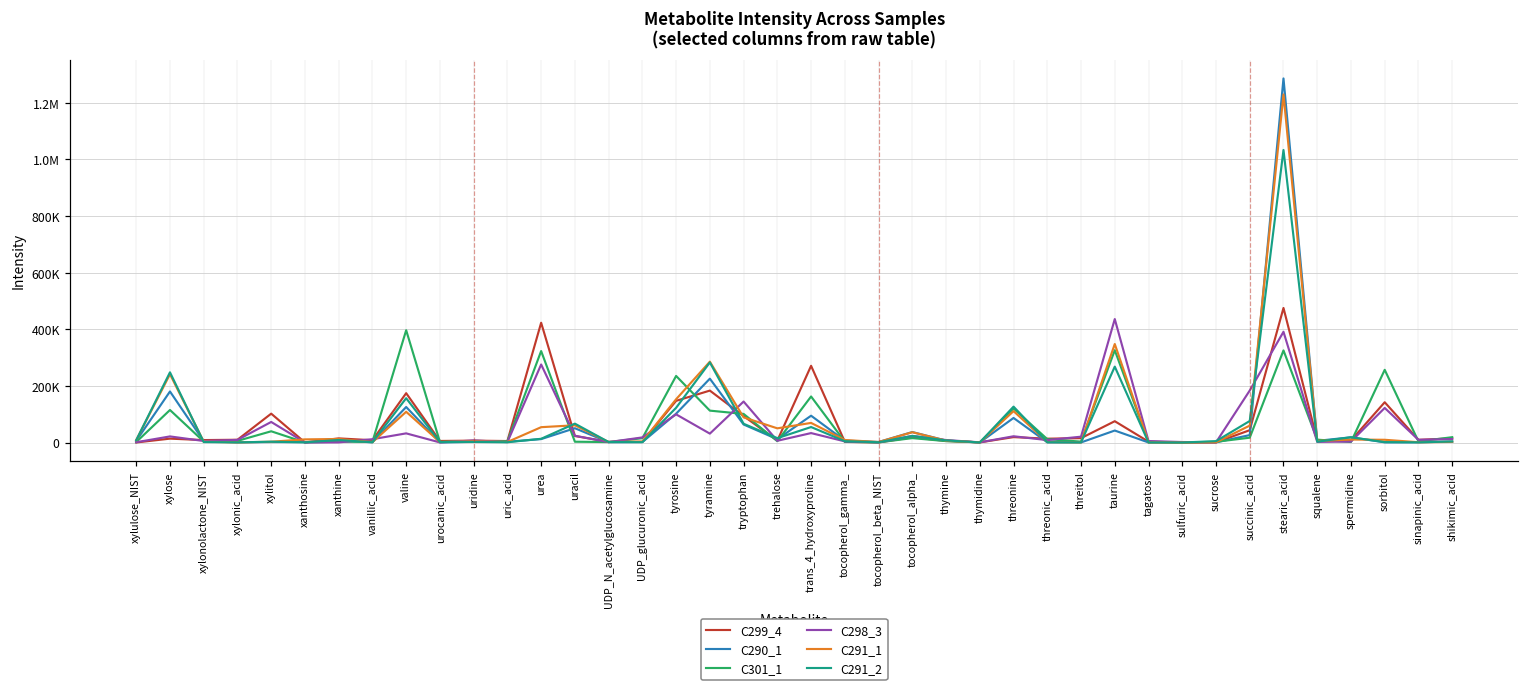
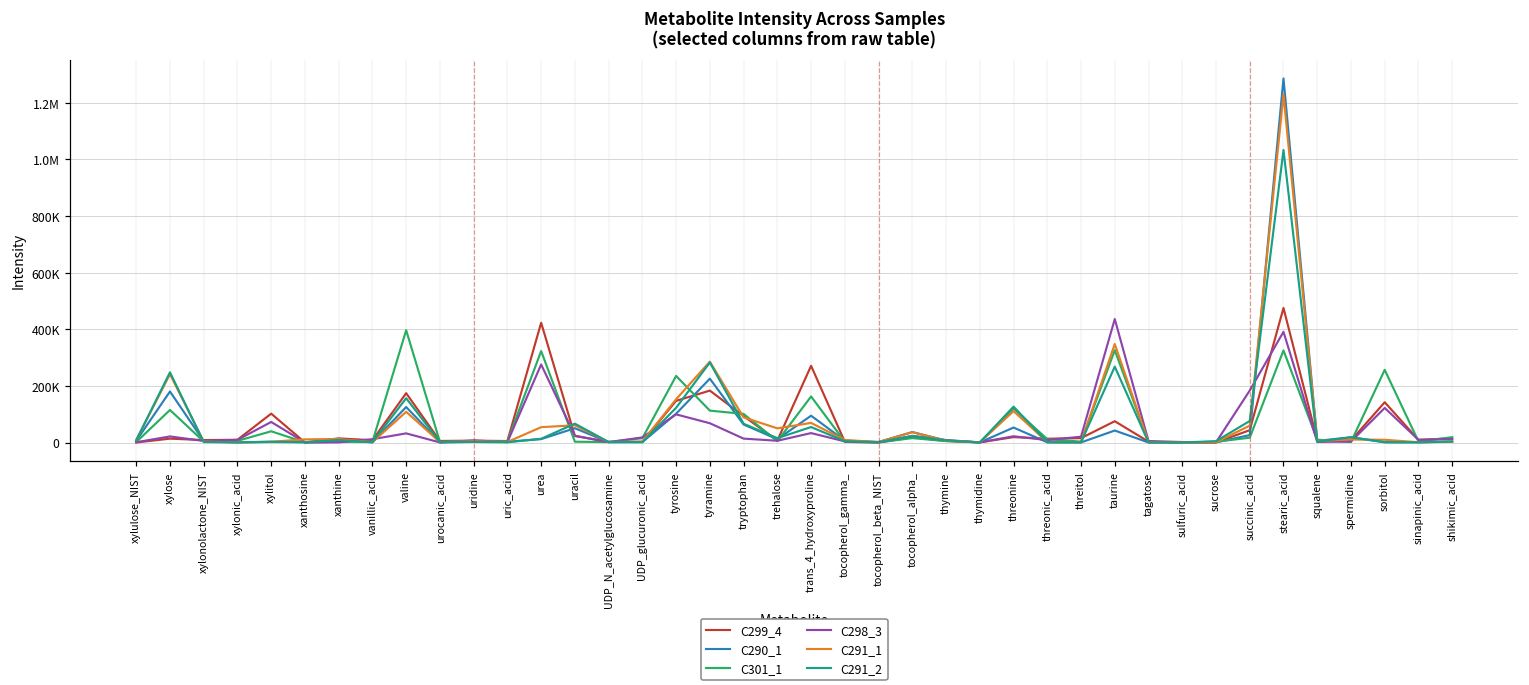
C298_3, tyramine: 30000 -> 70000
C298_3, tryptophan: 140000 -> 10000
C290_1, threonine: 90000 -> 50000
